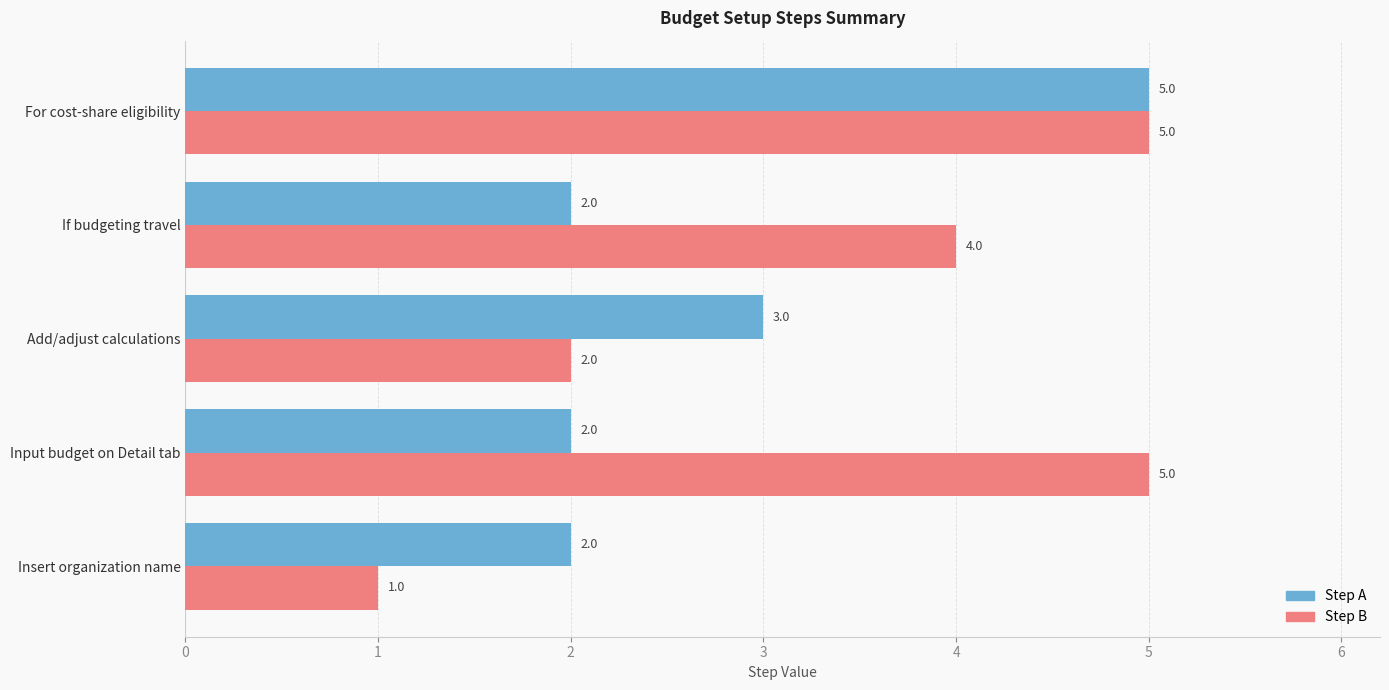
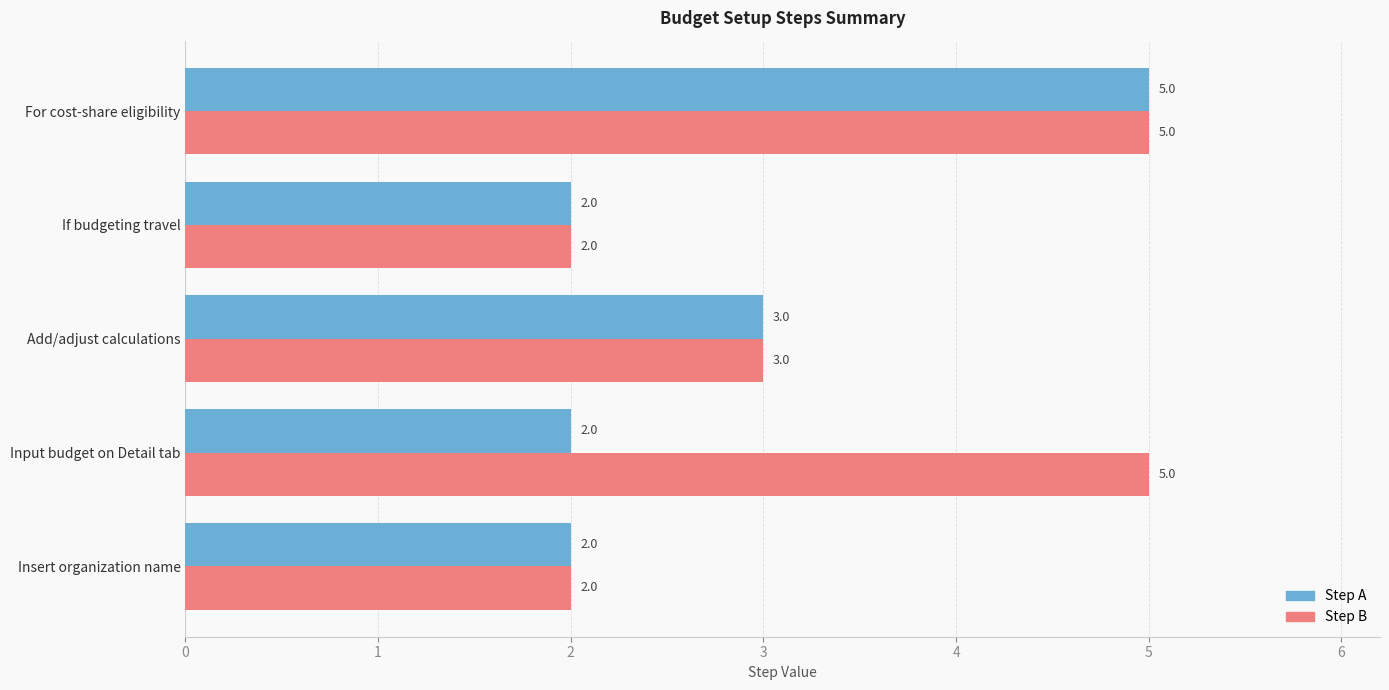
Step B, If budgeting travel: 4.0 -> 2.0
Step B, Add/adjust calculations: 2.0 -> 3.0
Step B, Insert organization name: 1.0 -> 2.0
